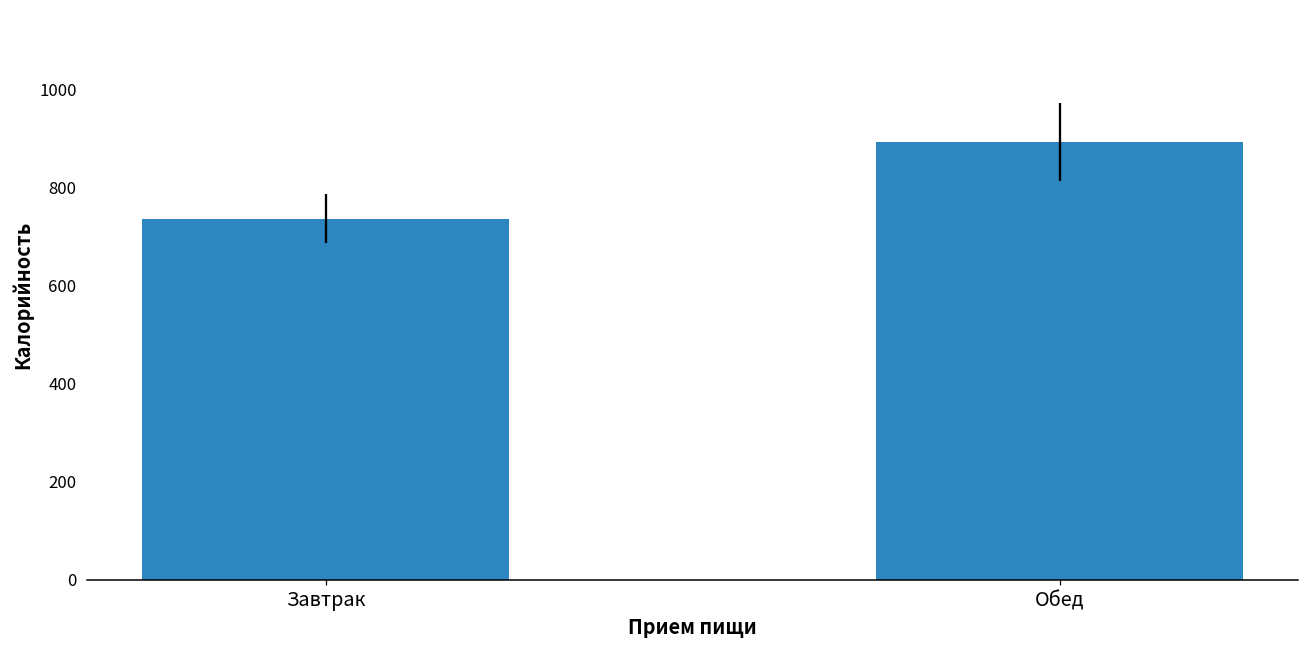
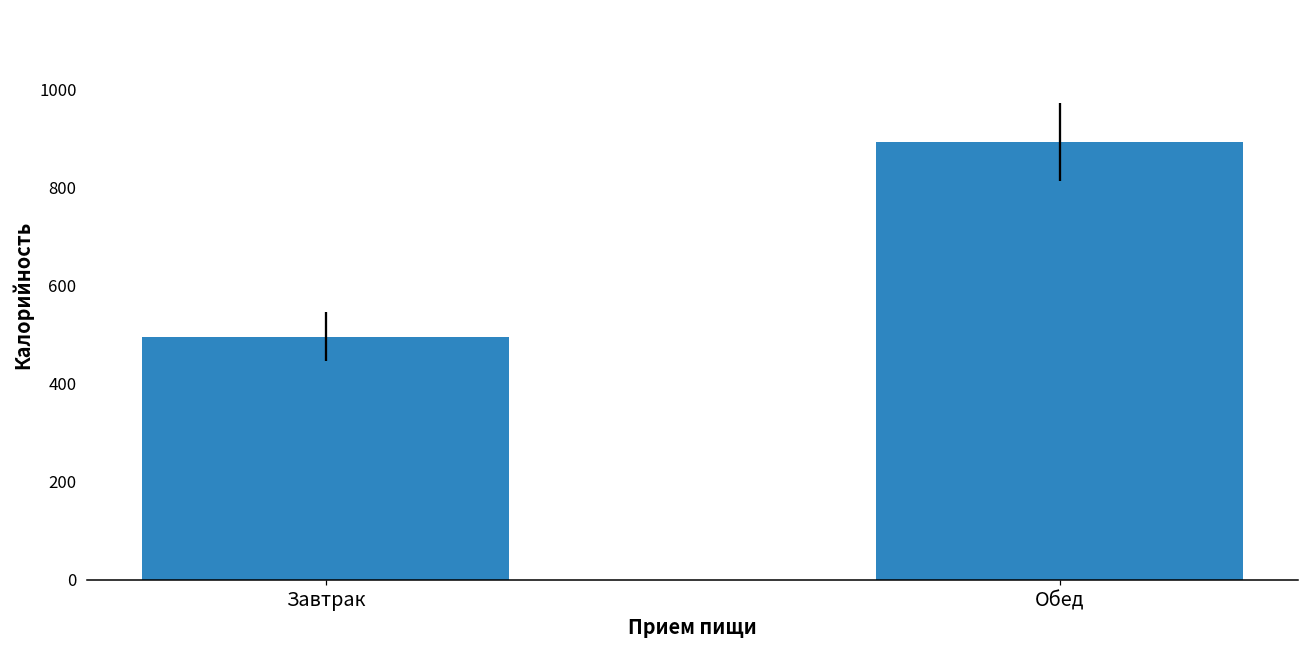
Завтрак: 740 -> 500
